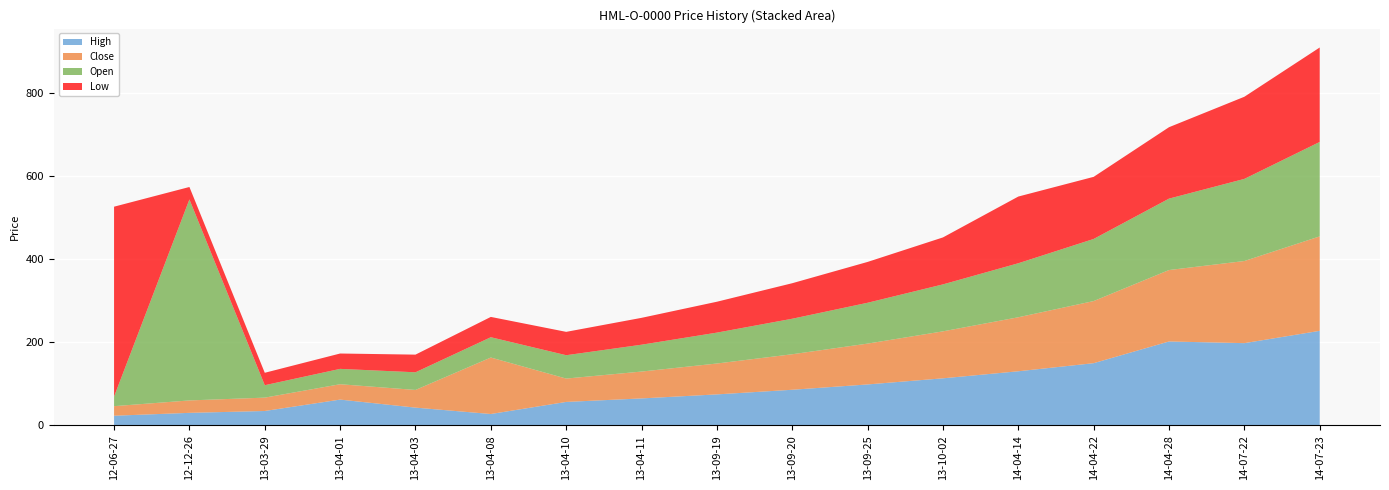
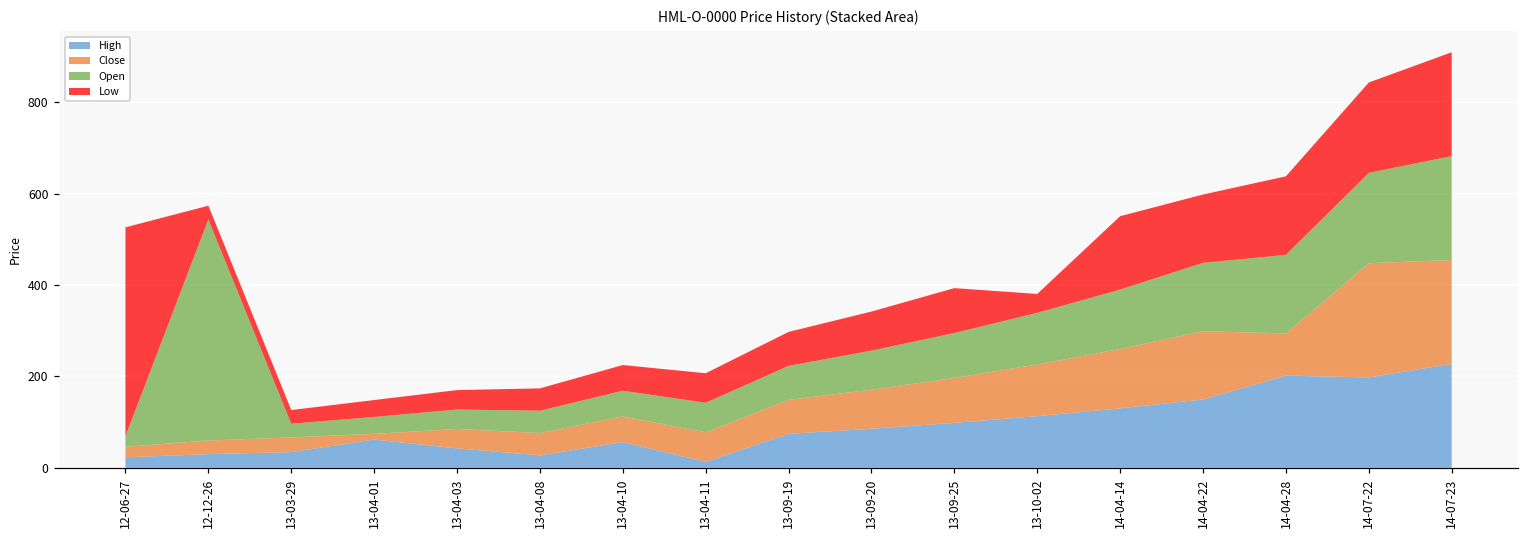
Close, 13-04-01: 40 -> 10
Close, 13-04-08: 140 -> 50
High, 13-04-11: 60 -> 10
Low, 13-10-02: 110 -> 40
Close, 14-04-28: 170 -> 90
Close, 14-07-22: 200 -> 250
